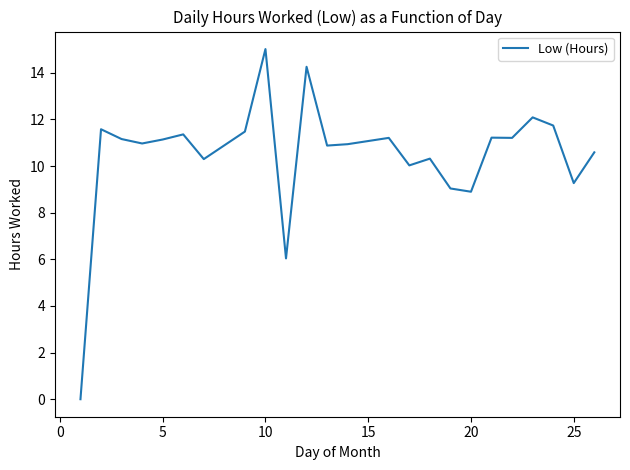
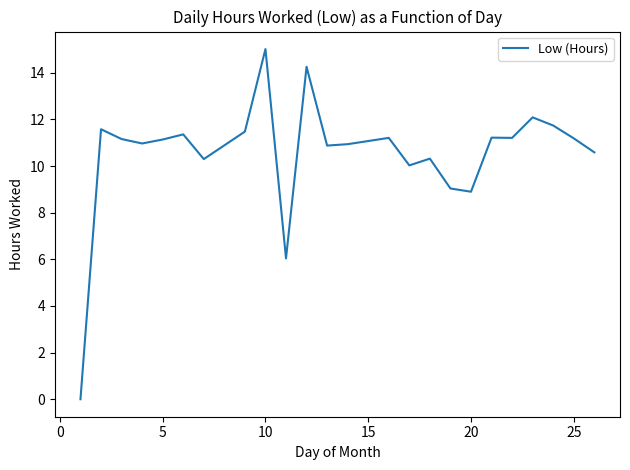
25: 9.3 -> 11.2
